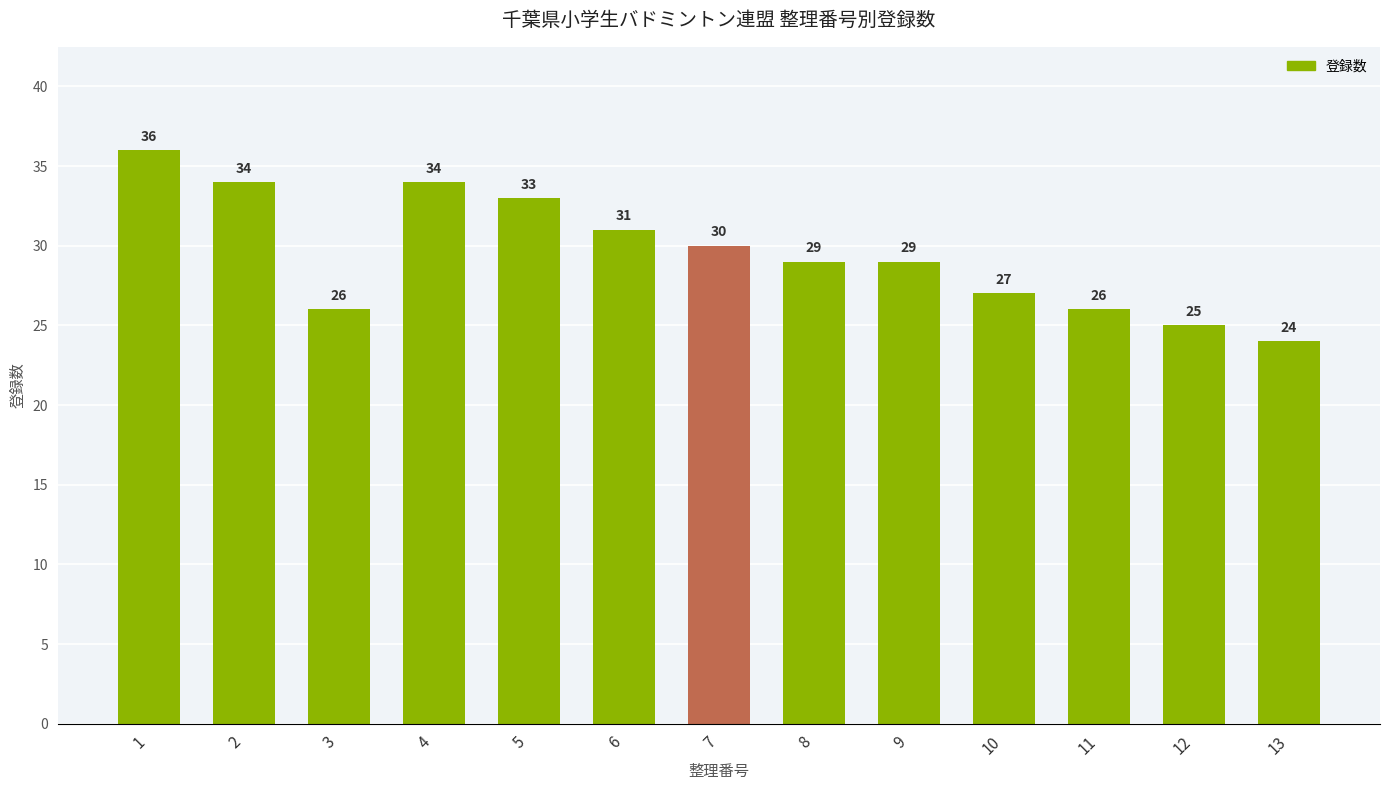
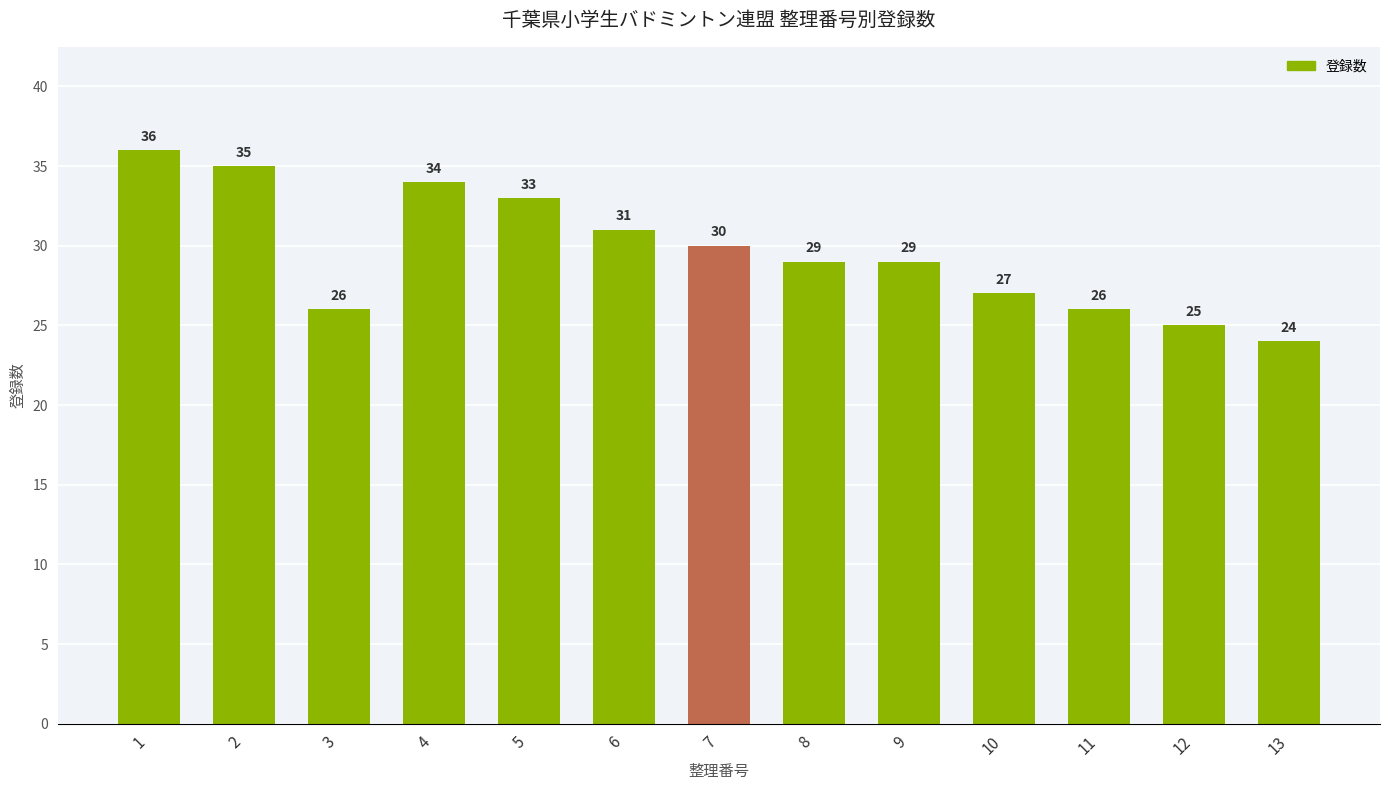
2: 34 -> 35
